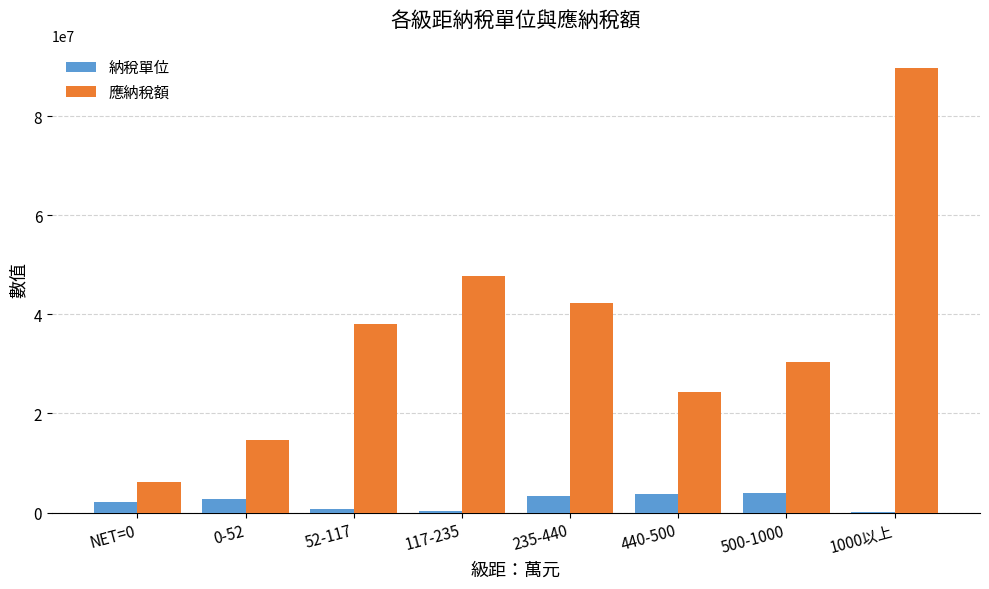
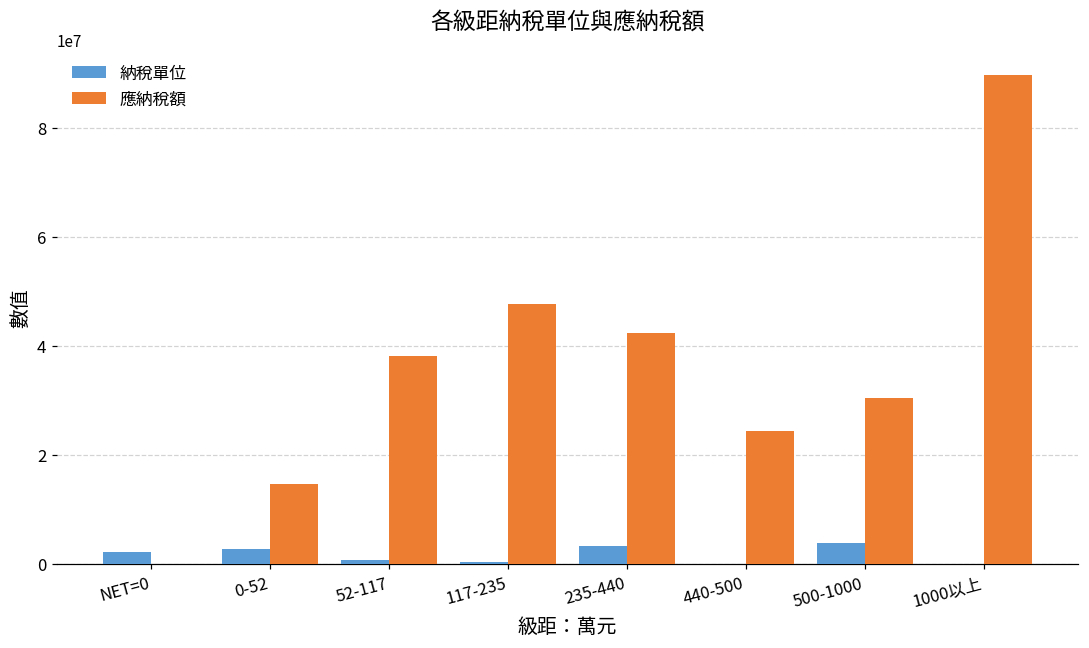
應納稅額, NET=0: 6000000 -> 0
納稅單位, 440-500: 4000000 -> 0
